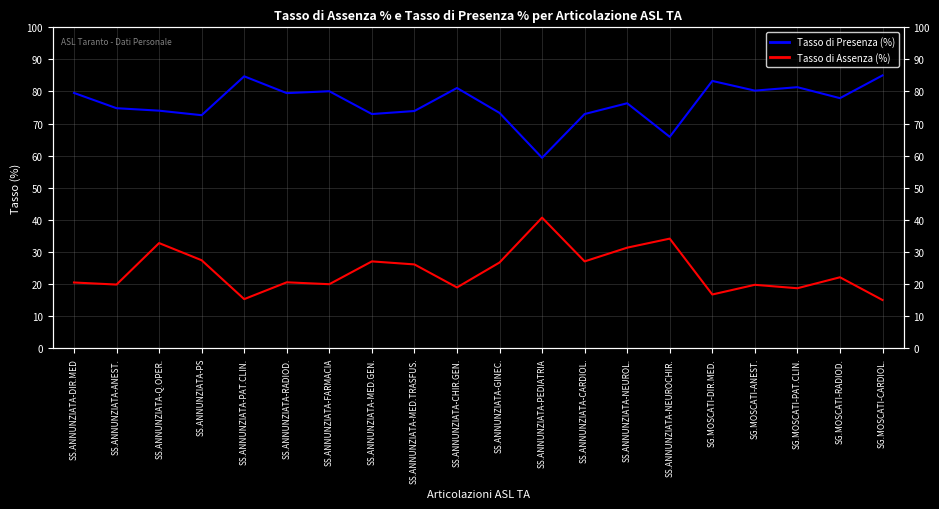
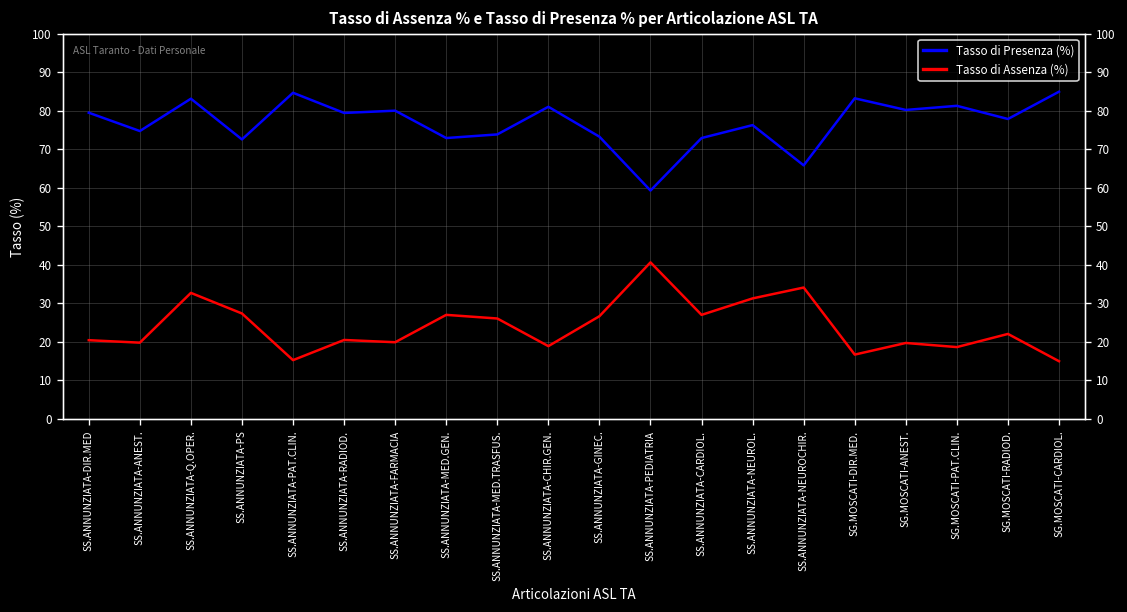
Tasso di Presenza (%), SS.ANNUNZIATA-Q.OPER.: 74 -> 83
